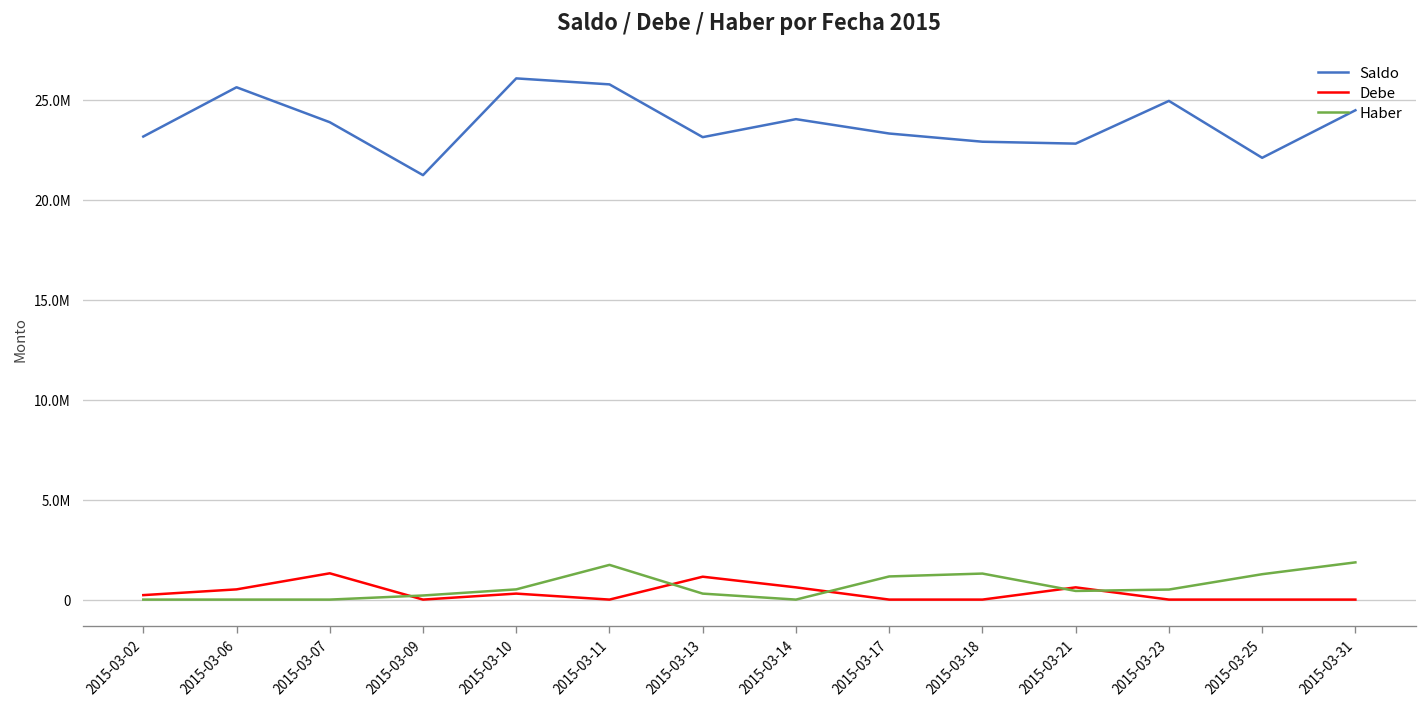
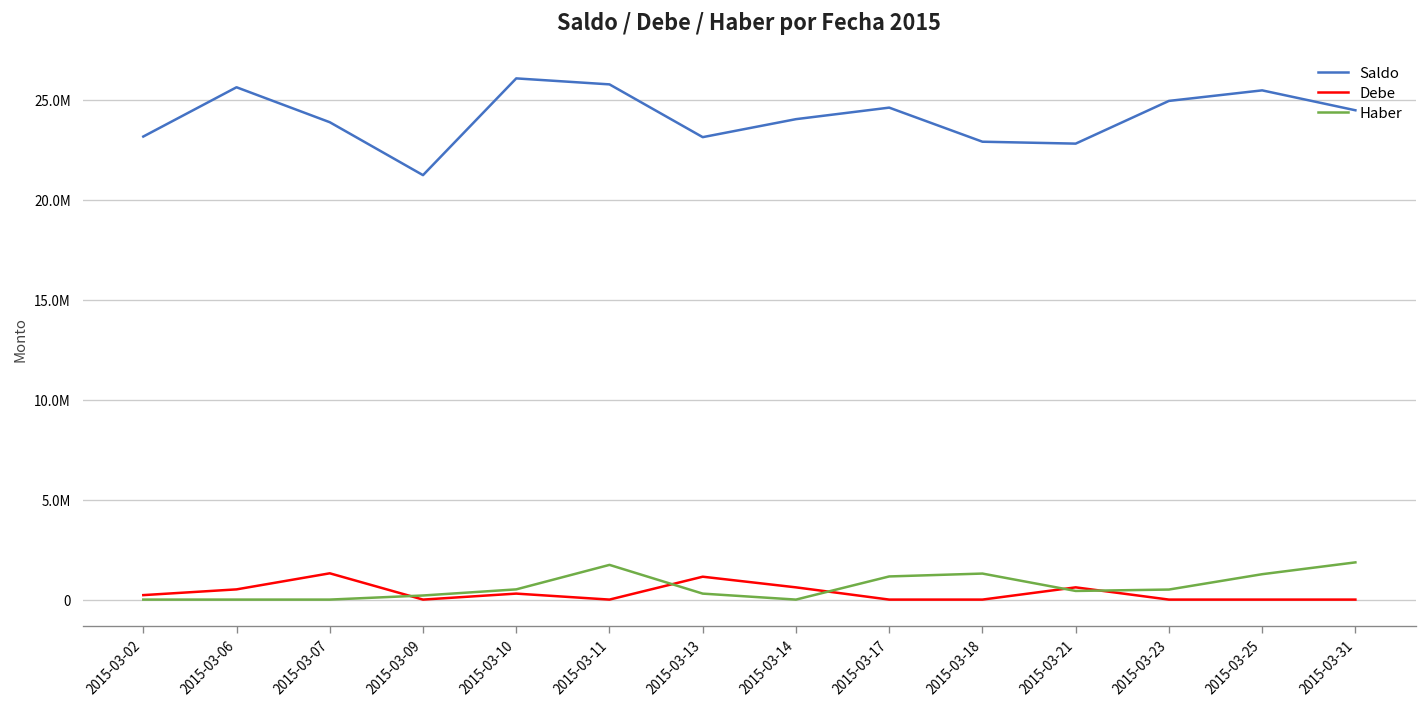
Saldo, 2015-03-17: 23300000 -> 24600000
Saldo, 2015-03-25: 22100000 -> 25500000
